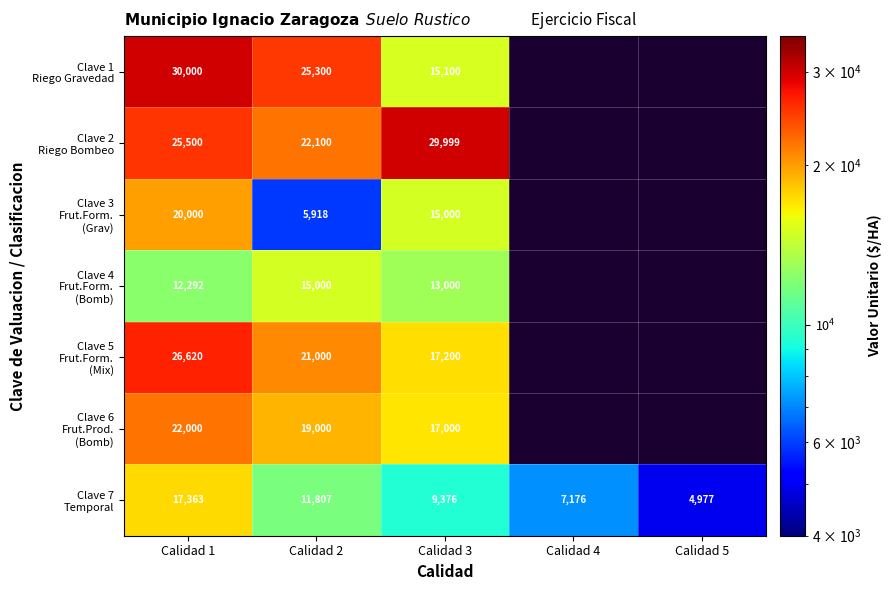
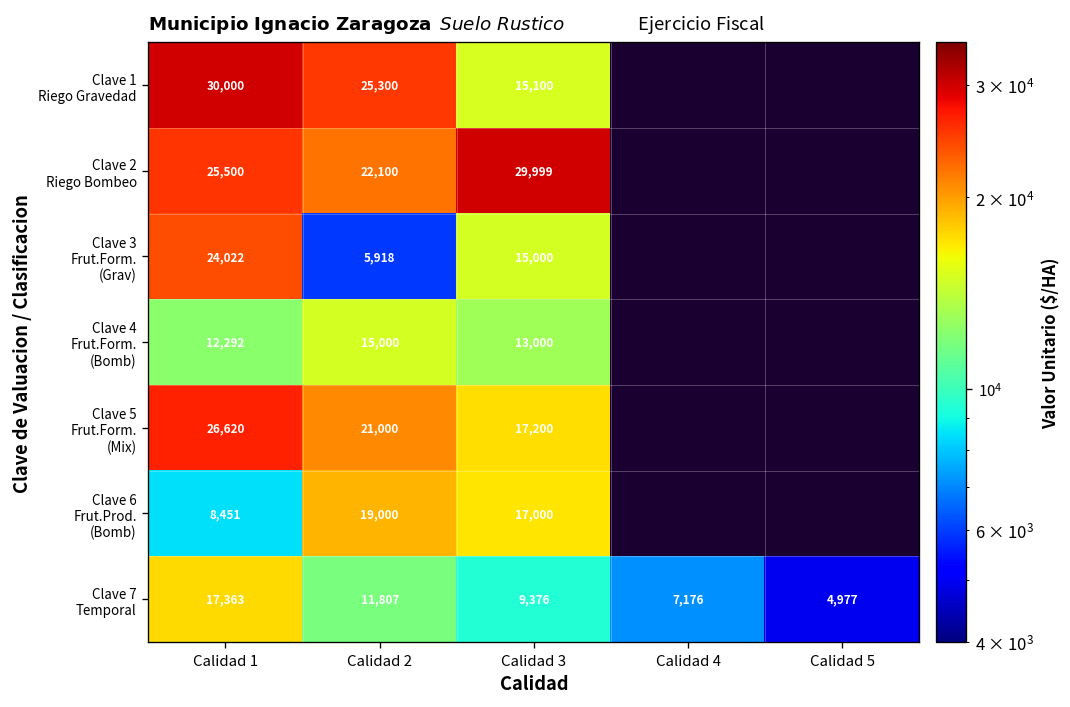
Clave 3 Frut.Form. (Grav), Calidad 1: 20,000 -> 24,022
Clave 6 Frut.Prod. (Bomb), Calidad 1: 22,000 -> 8,451
